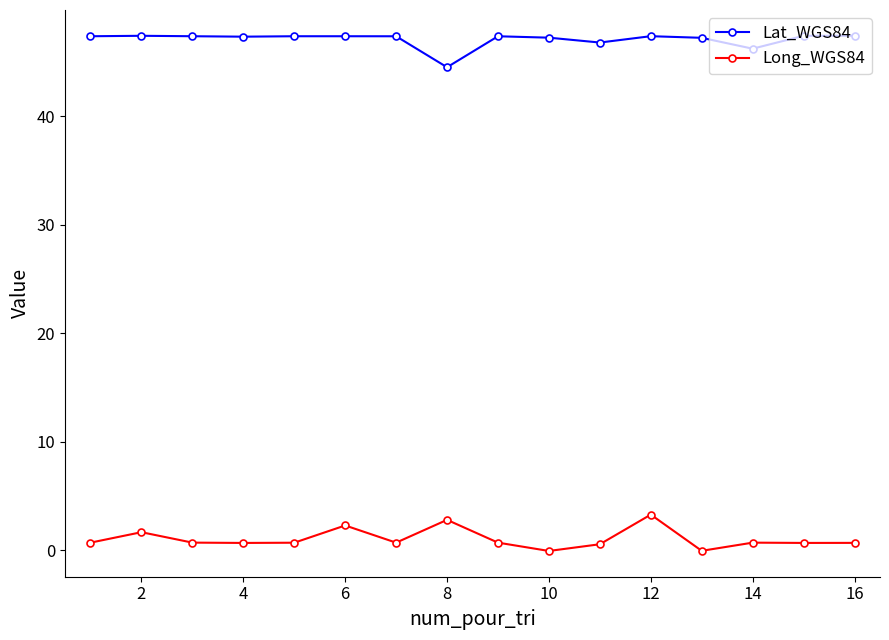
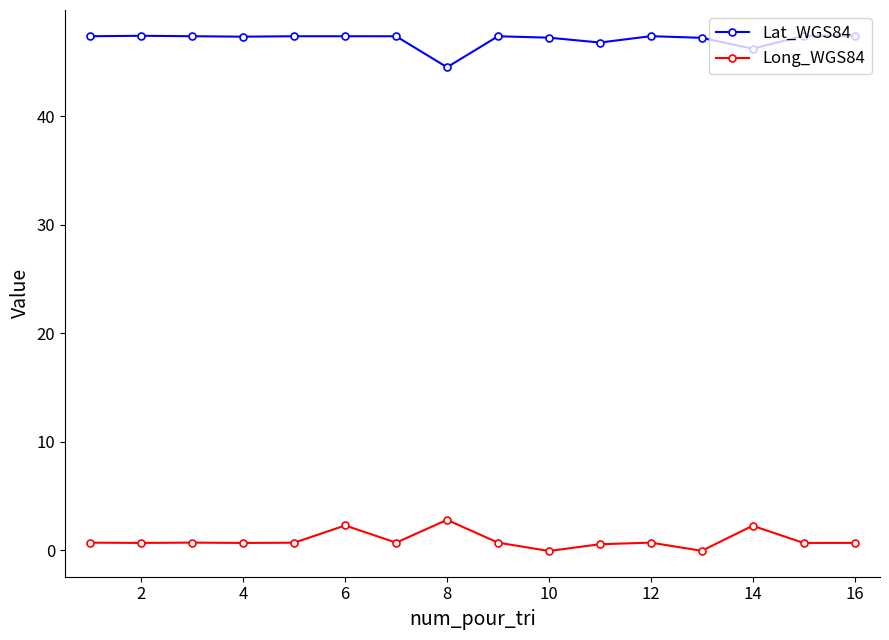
Long_WGS84, 2: 1.7 -> 0.7
Long_WGS84, 12: 3.3 -> 0.7
Long_WGS84, 14: 0.7 -> 2.2
